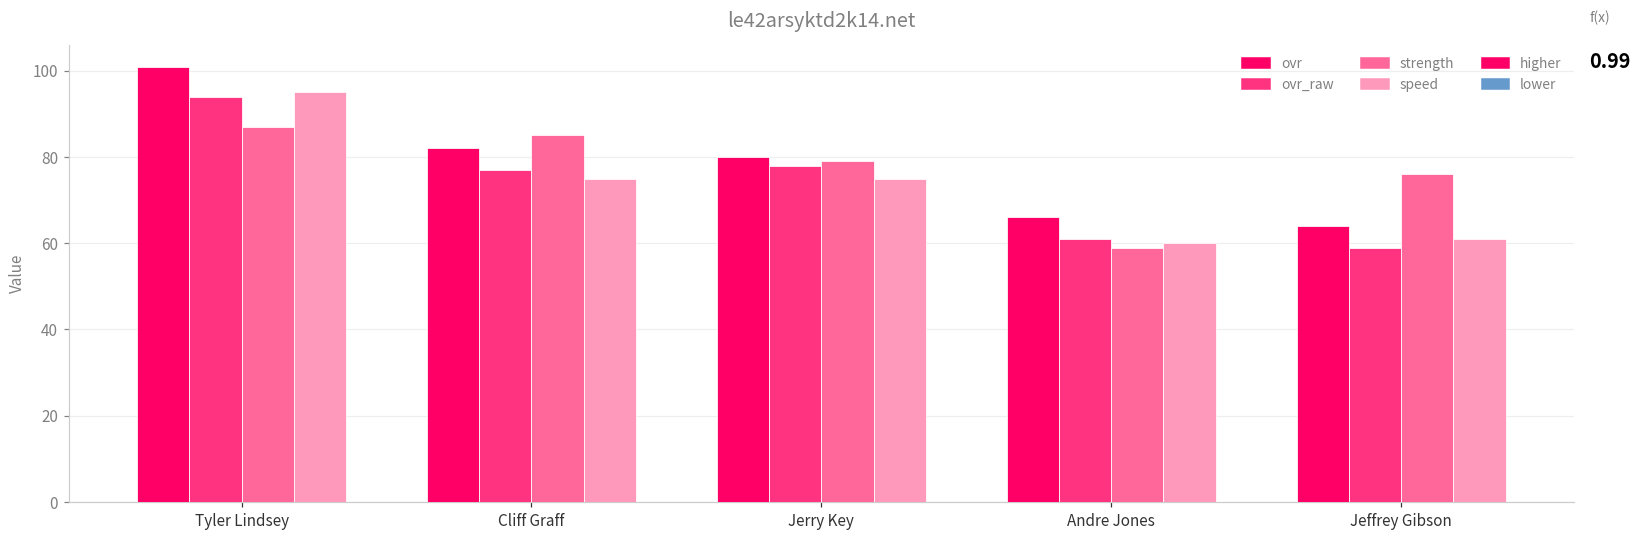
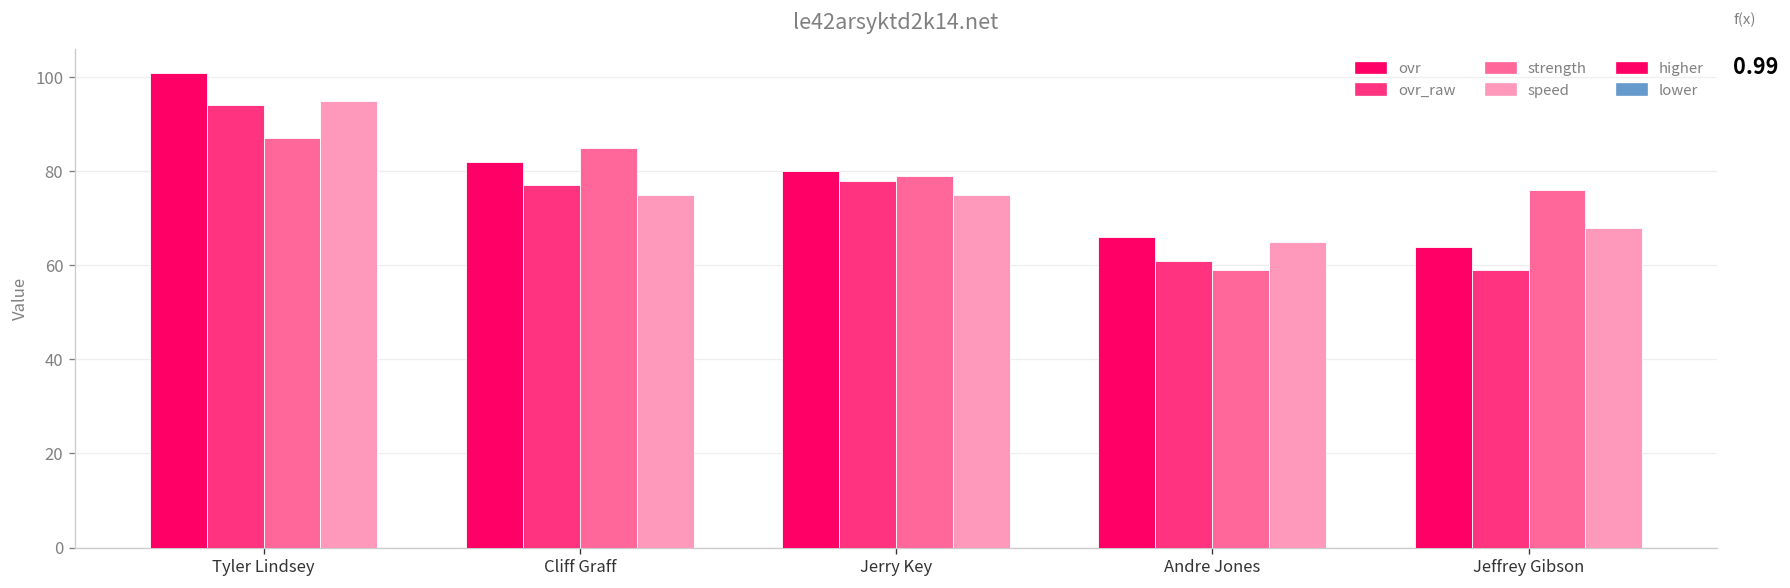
speed, Andre Jones: 60 -> 65
speed, Jeffrey Gibson: 61 -> 68
